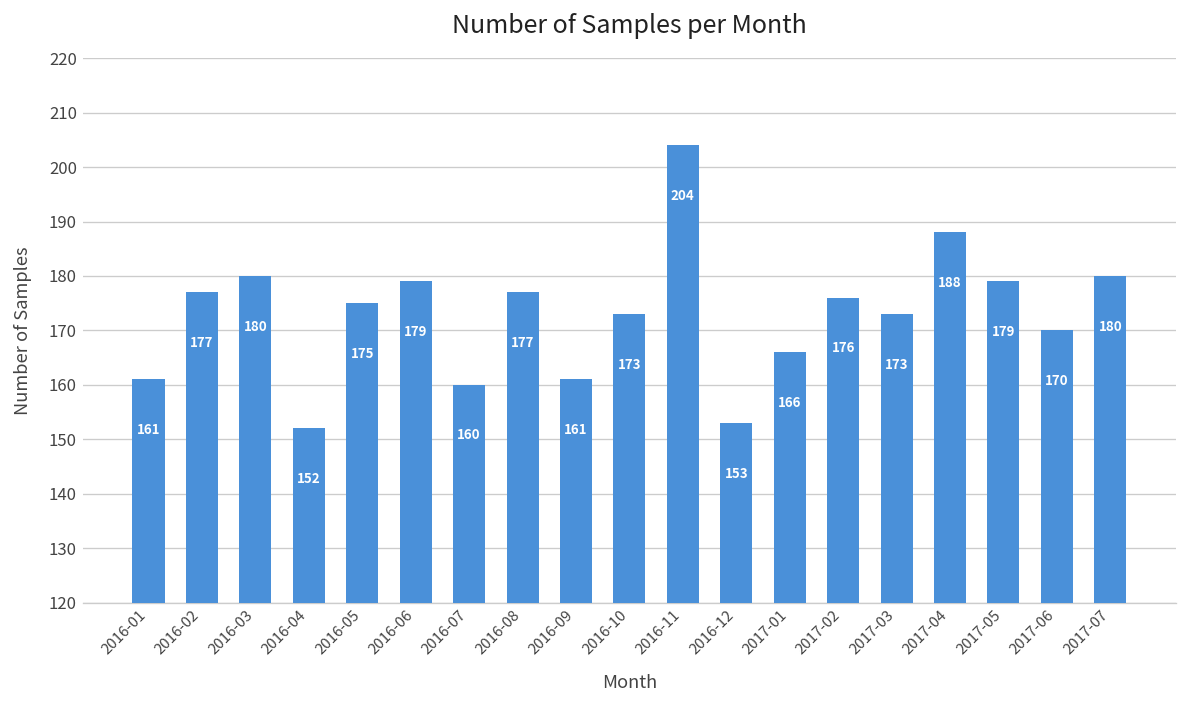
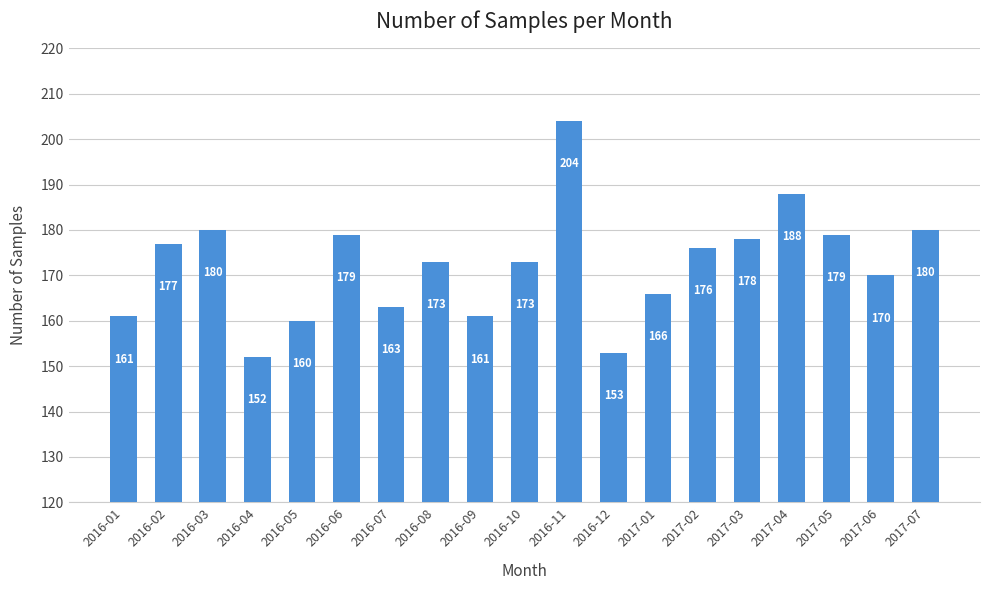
2016-05: 175 -> 160
2016-07: 160 -> 163
2016-08: 177 -> 173
2017-03: 173 -> 178
